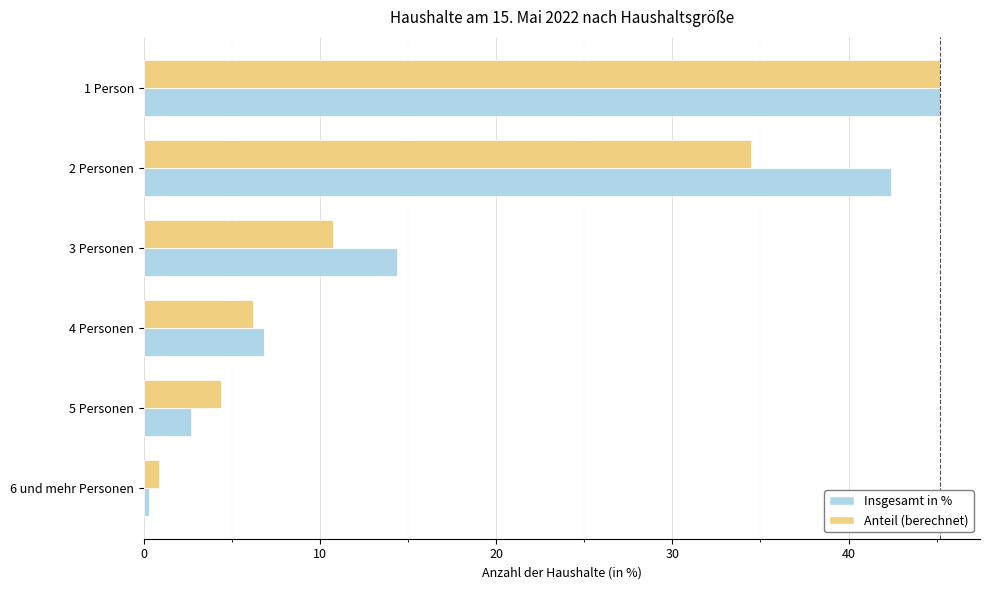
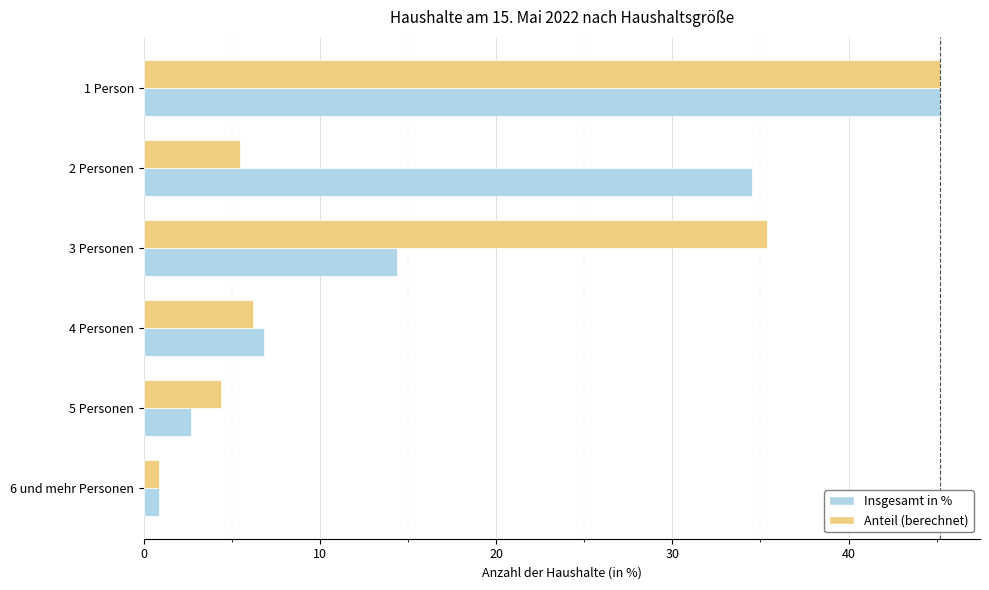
Anteil (berechnet), 2 Personen: 34.5 -> 5.5
Insgesamt in %, 2 Personen: 42.4 -> 34.5
Anteil (berechnet), 3 Personen: 10.7 -> 35.4
Insgesamt in %, 6 und mehr Personen: 0.3 -> 0.9
